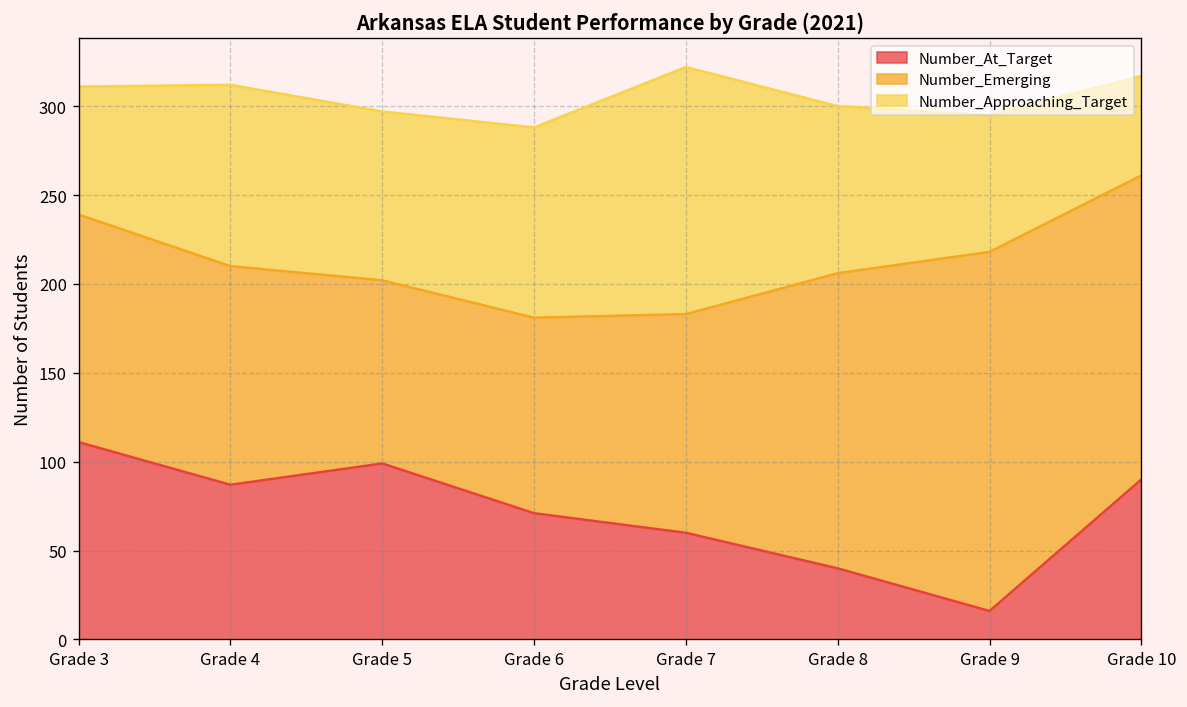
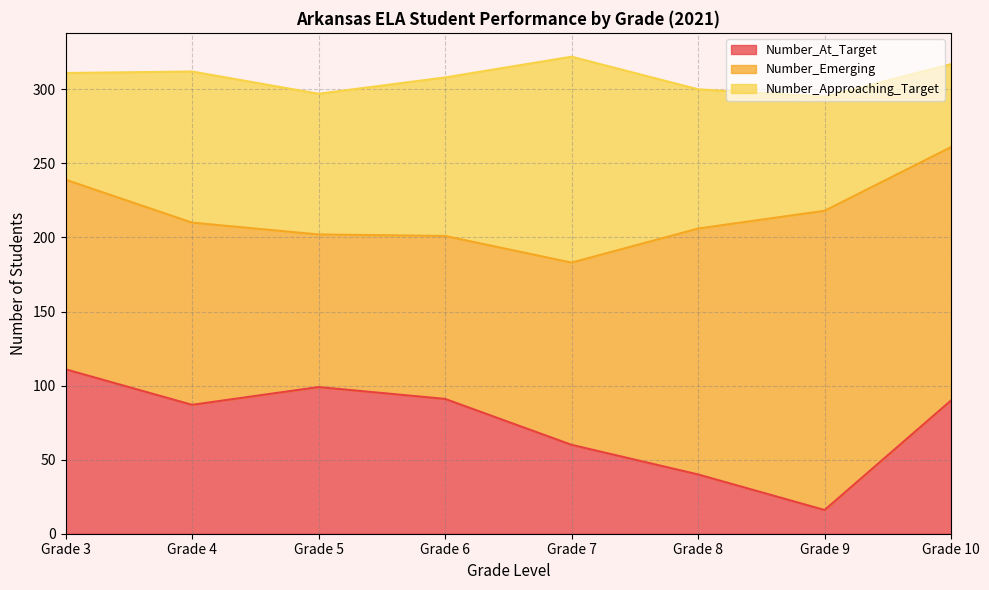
Number_At_Target, Grade 6: 71 -> 91
